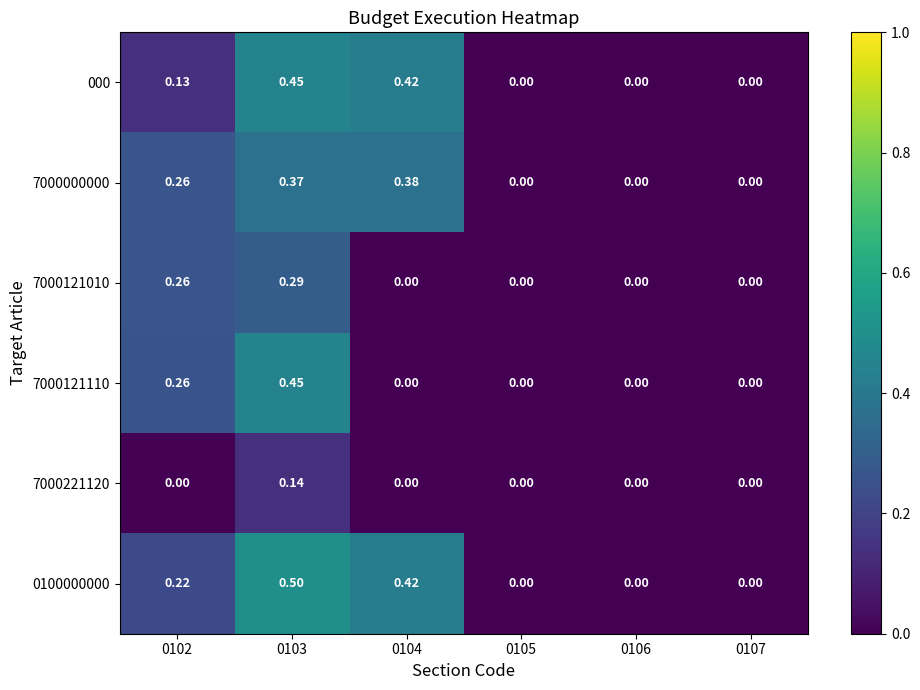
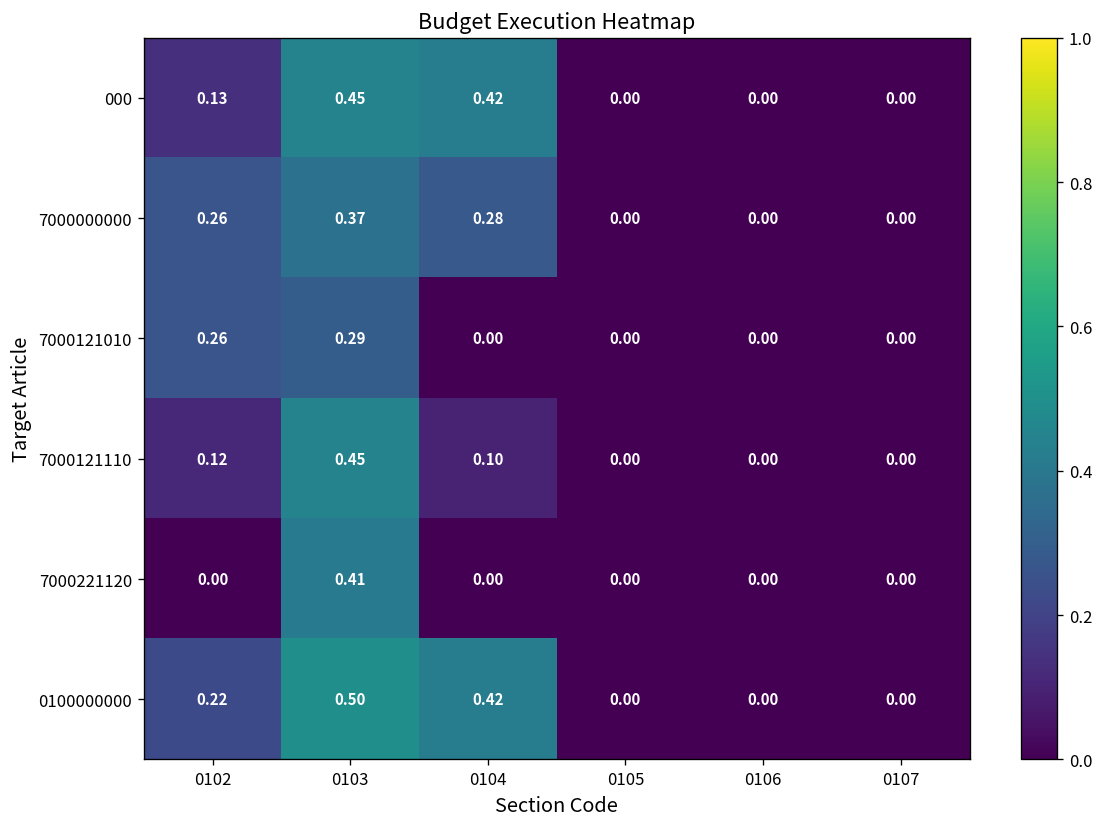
7000000000, 0104: 0.38 -> 0.28
7000121110, 0102: 0.26 -> 0.12
7000121110, 0104: 0.00 -> 0.10
7000221120, 0103: 0.14 -> 0.41
